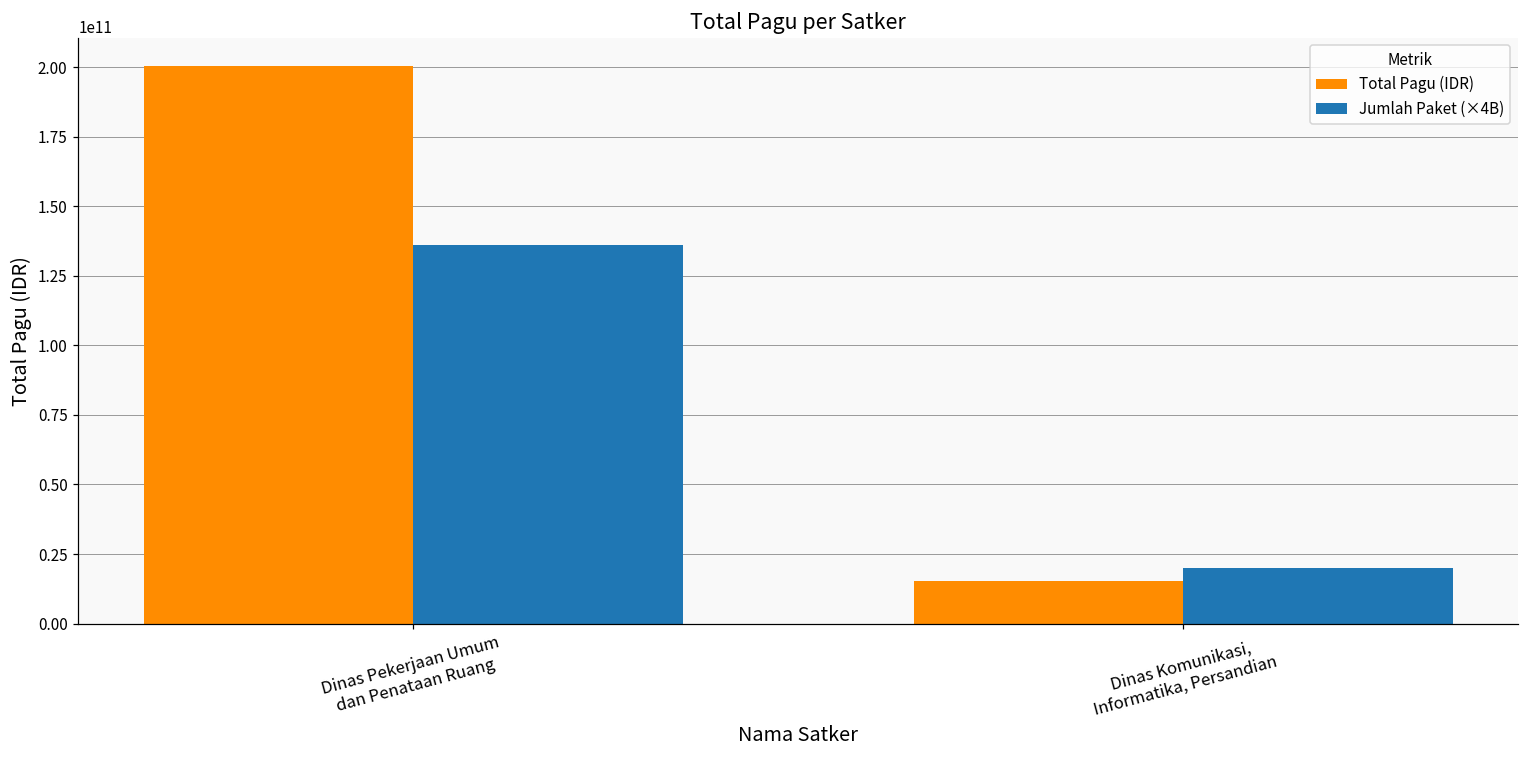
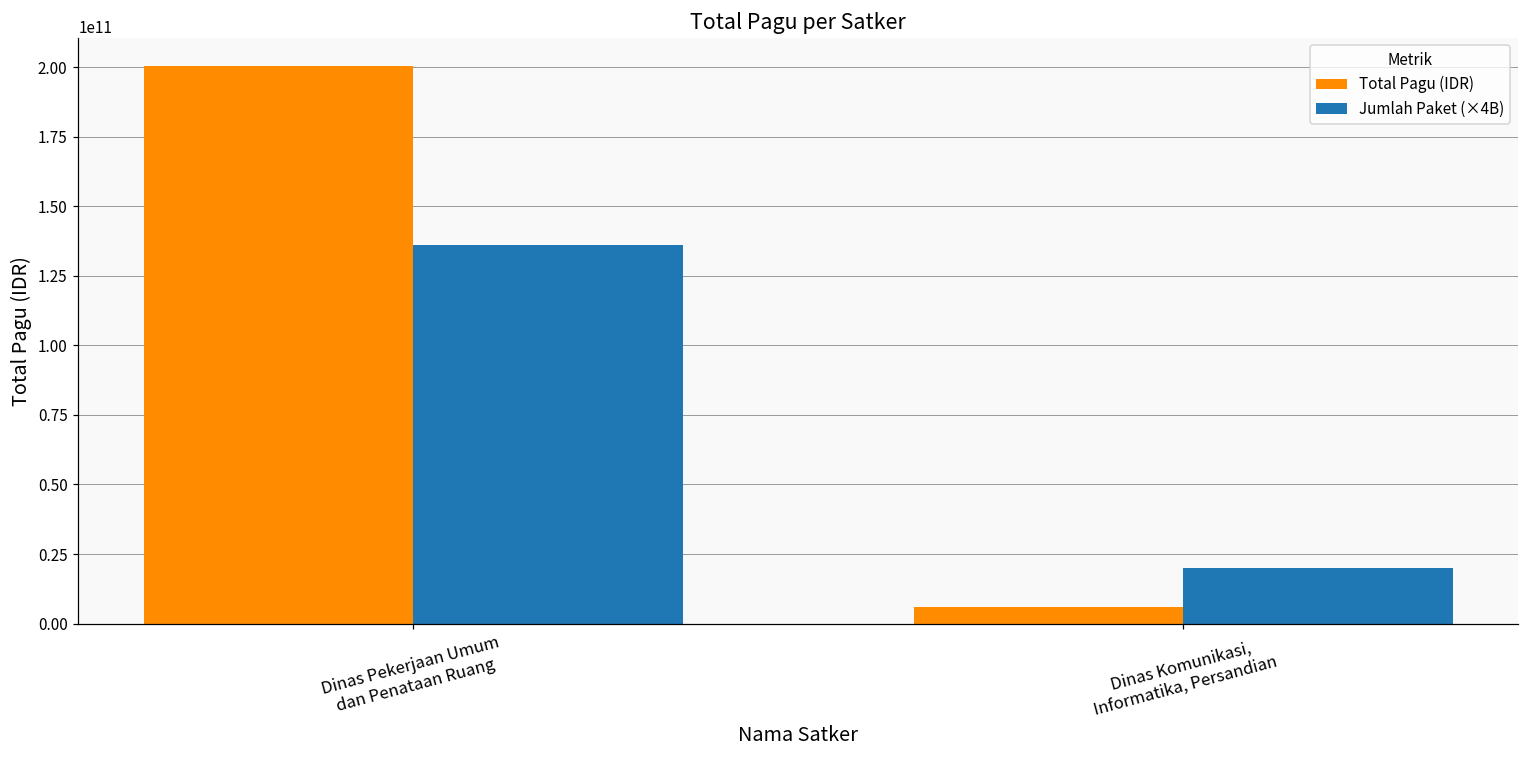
Total Pagu (IDR), Dinas Komunikasi, Informatika, Persandian: 15000000000 -> 6000000000
